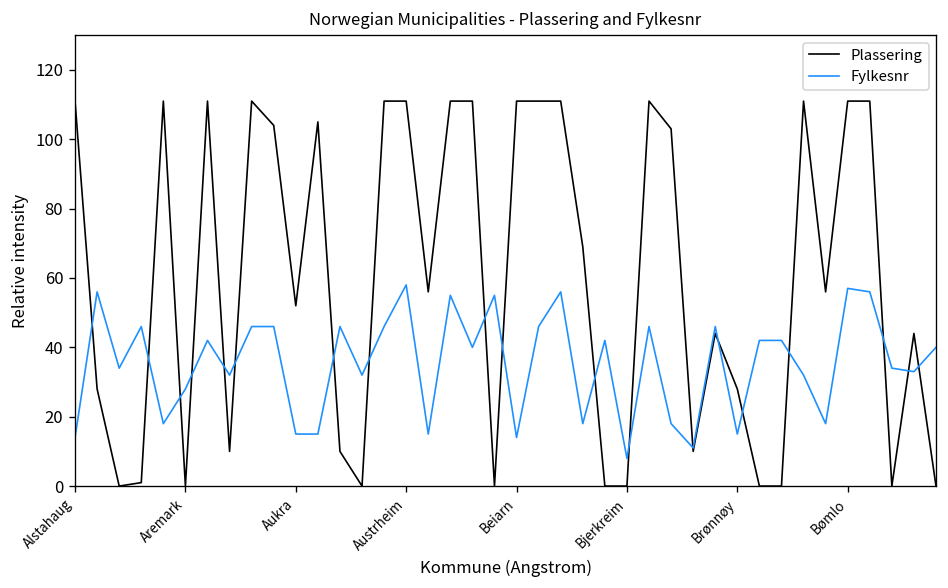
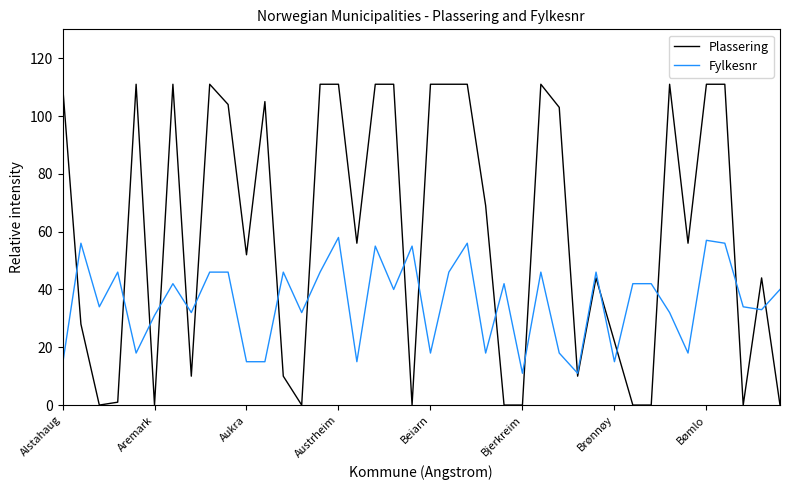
Fylkesnr, Aremark: 28 -> 31
Fylkesnr, Beiarn: 14 -> 18
Fylkesnr, Bjerkreim: 8 -> 11
Plassering, Brønnøy: 28 -> 22
